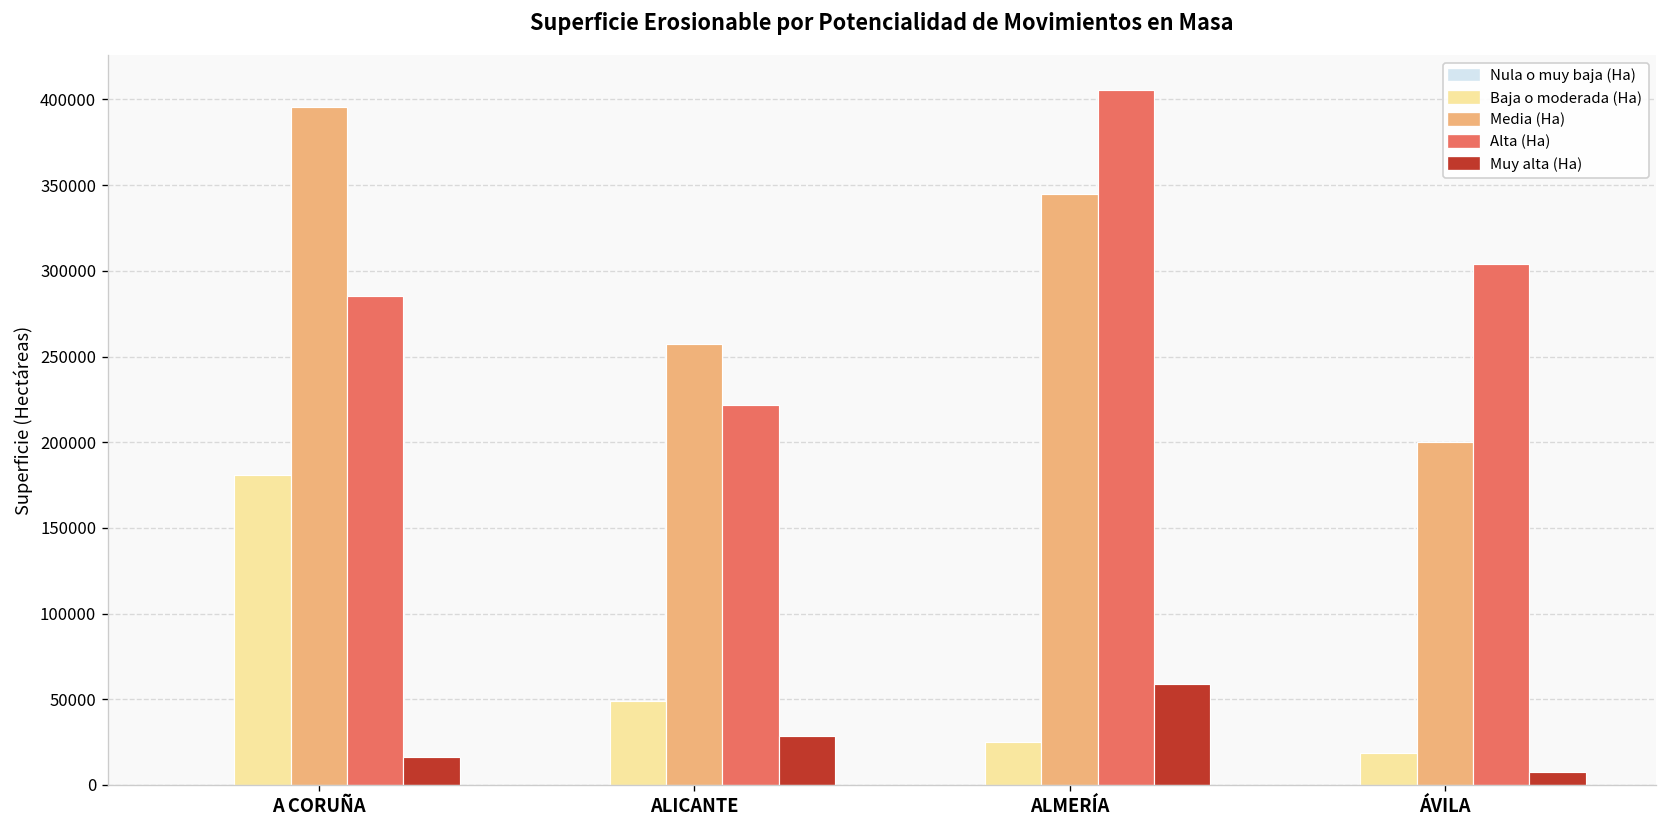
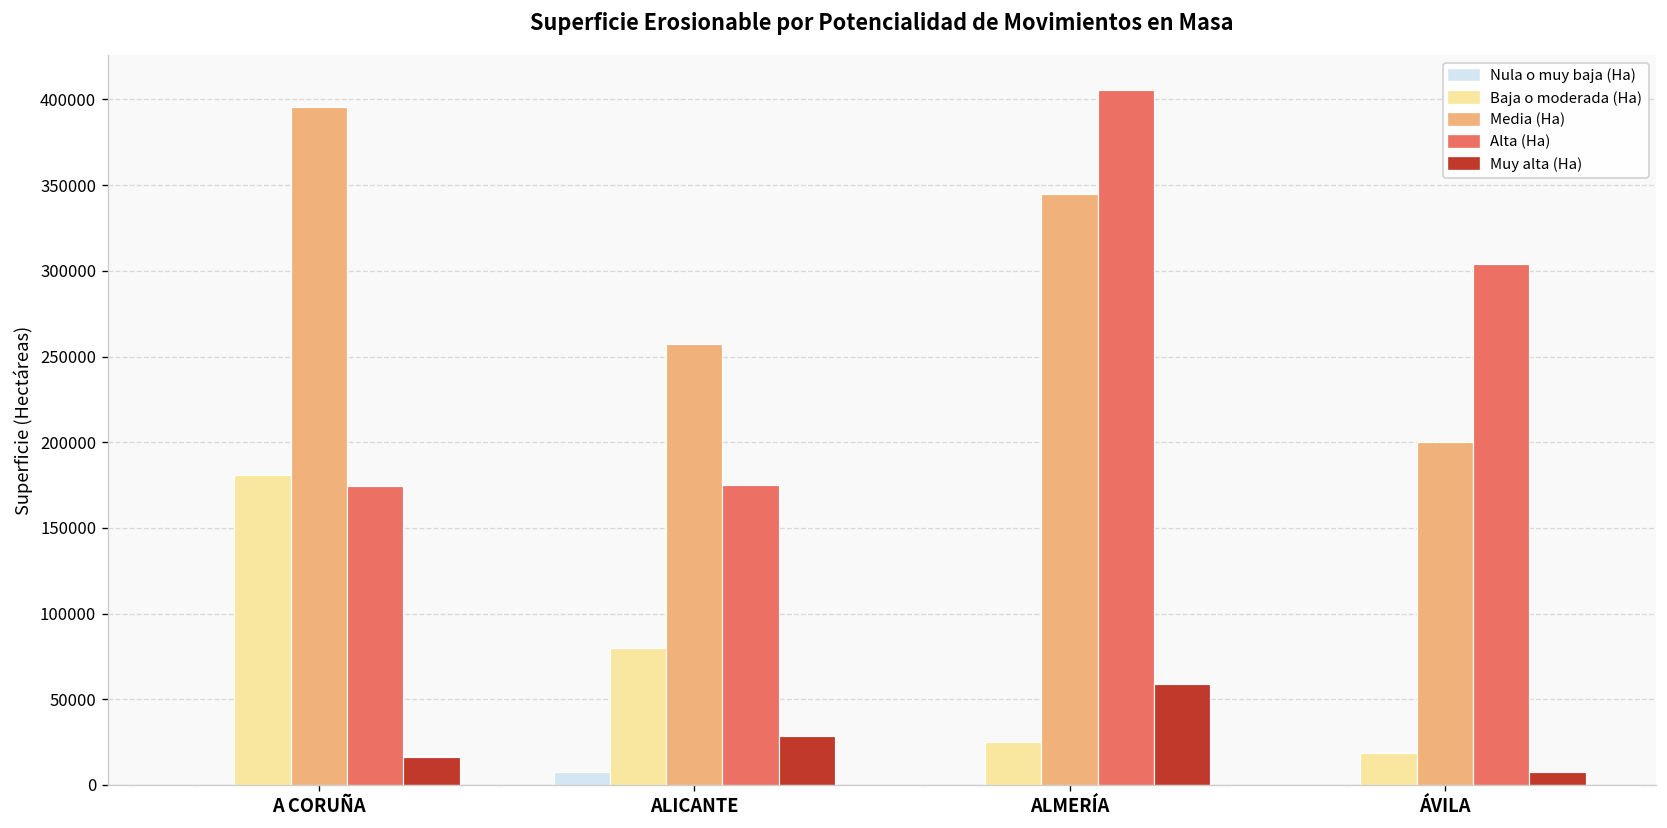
Alta (Ha), A CORUÑA: 285000 -> 174000
Nula o muy baja (Ha), ALICANTE: 0 -> 8000
Baja o moderada (Ha), ALICANTE: 49000 -> 80000
Alta (Ha), ALICANTE: 222000 -> 175000
